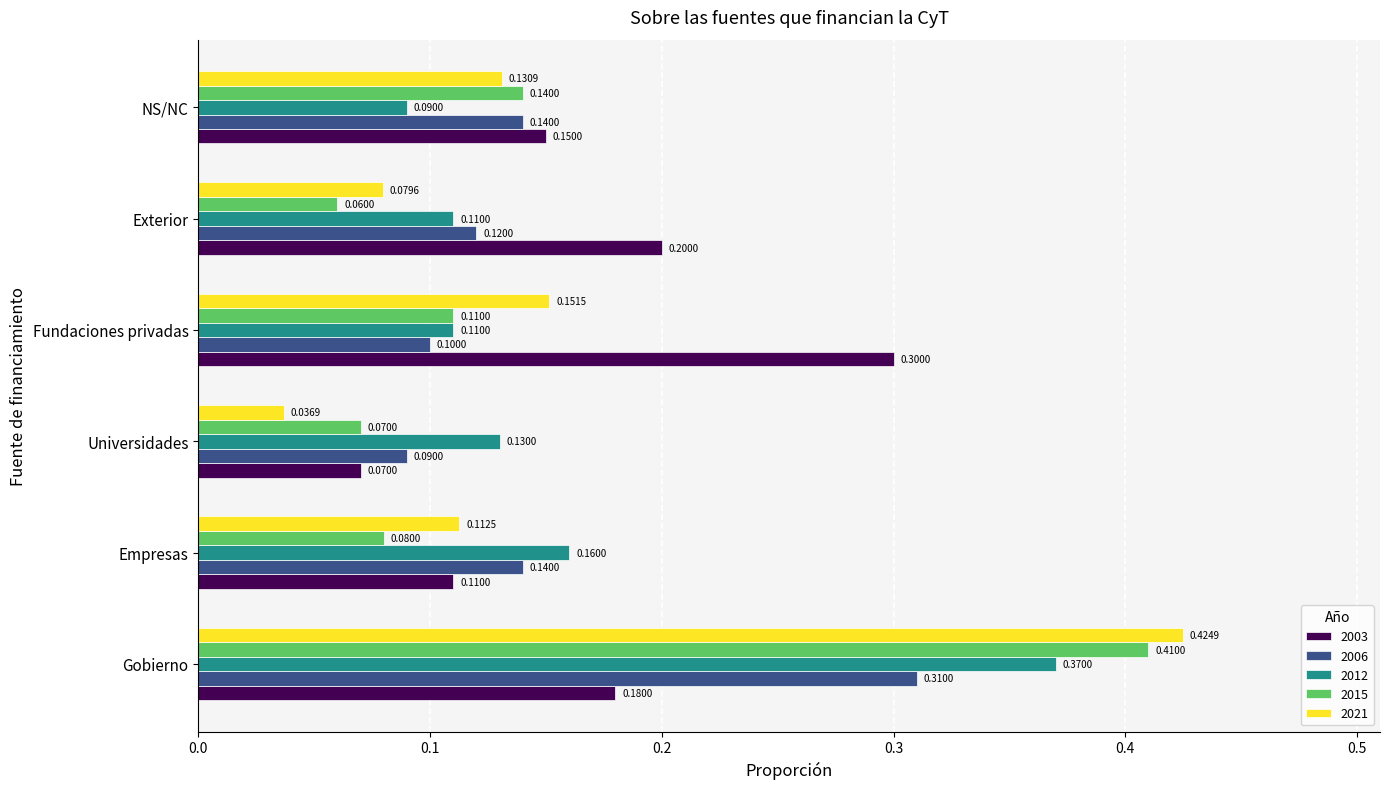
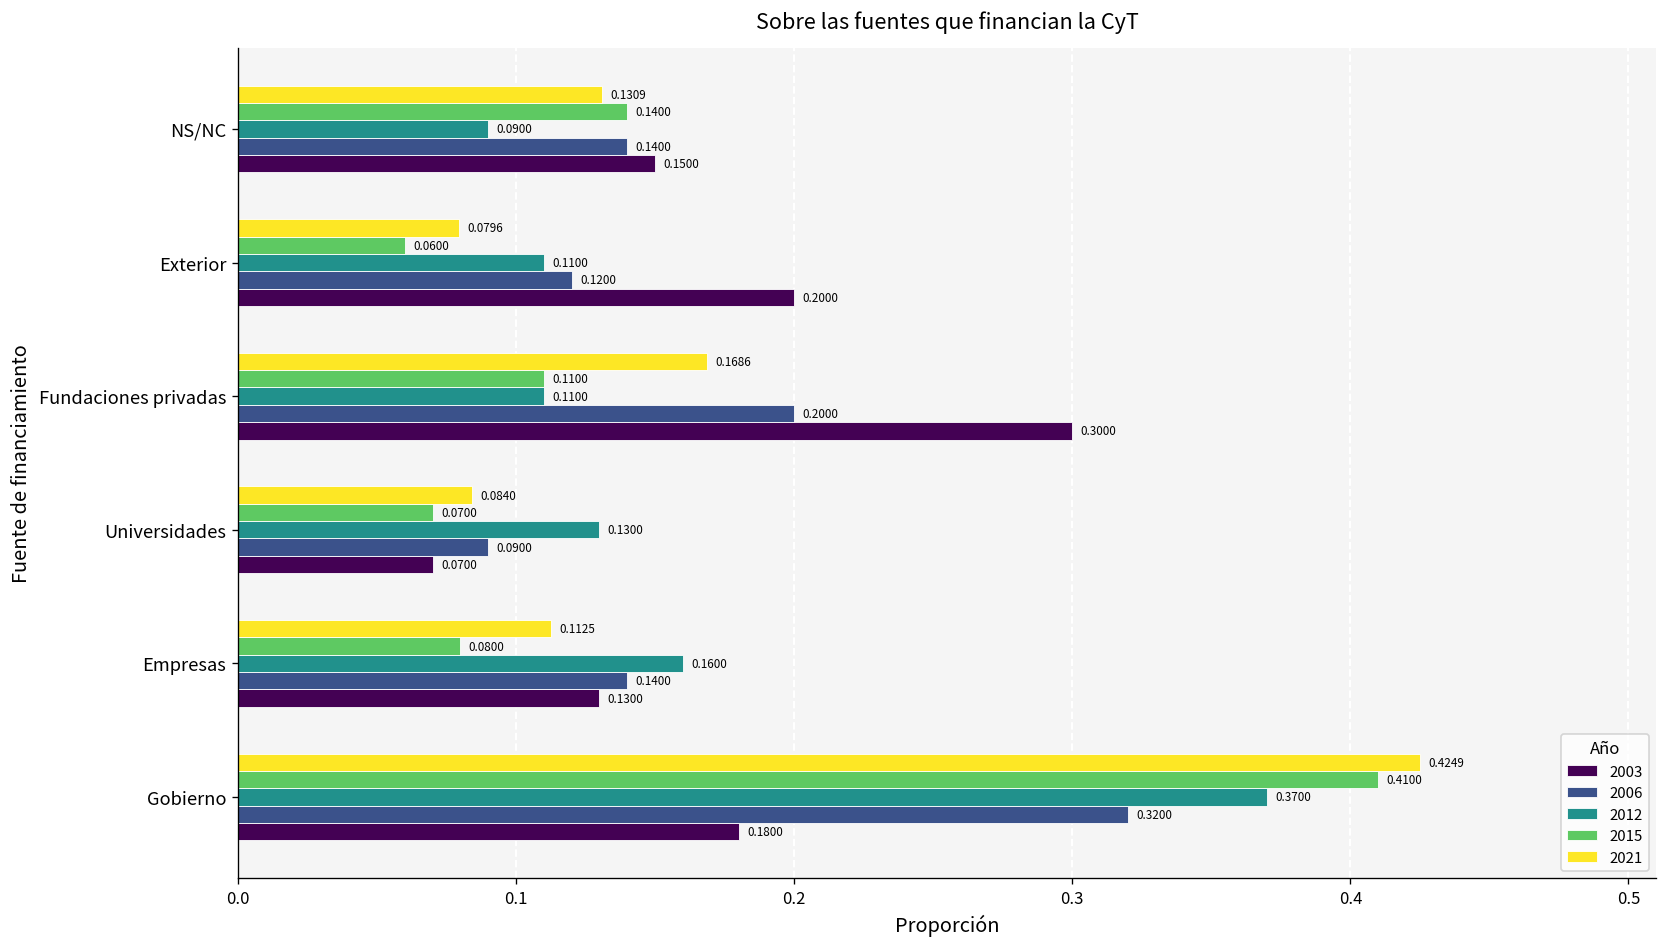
2021, Fundaciones privadas: 0.1515 -> 0.1686
2006, Fundaciones privadas: 0.1000 -> 0.2000
2021, Universidades: 0.0369 -> 0.0840
2003, Empresas: 0.1100 -> 0.1300
2006, Gobierno: 0.3100 -> 0.3200
